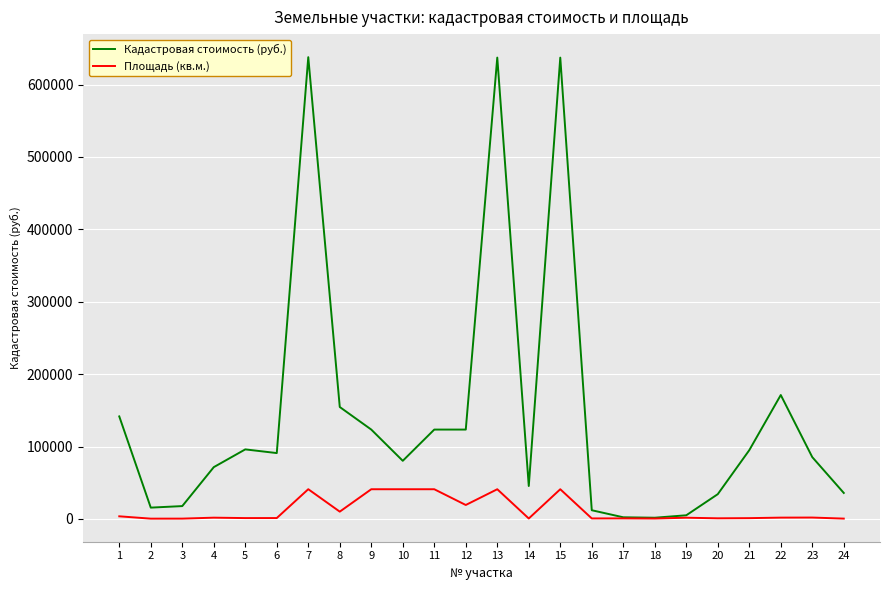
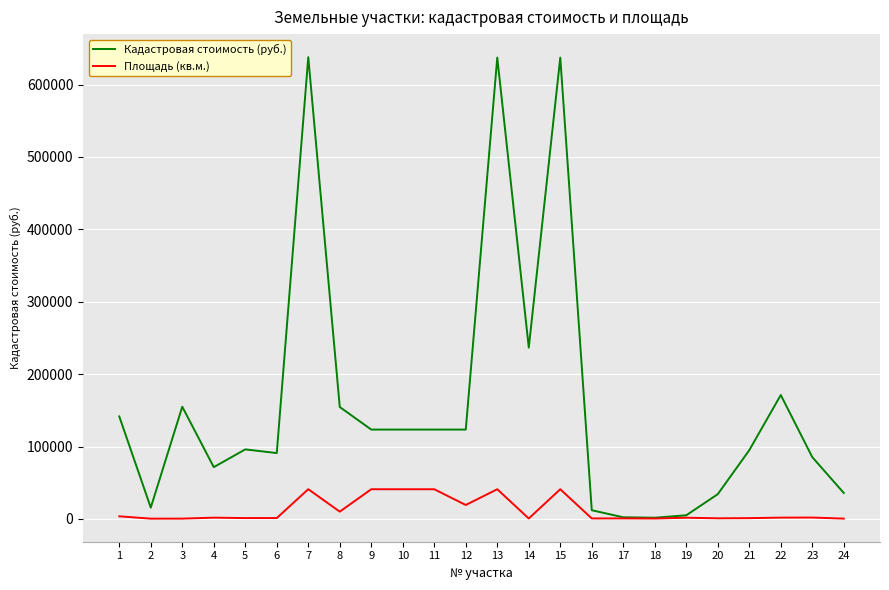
Кадастровая стоимость (руб.), 3: 20000 -> 150000
Кадастровая стоимость (руб.), 10: 80000 -> 120000
Кадастровая стоимость (руб.), 14: 50000 -> 240000
